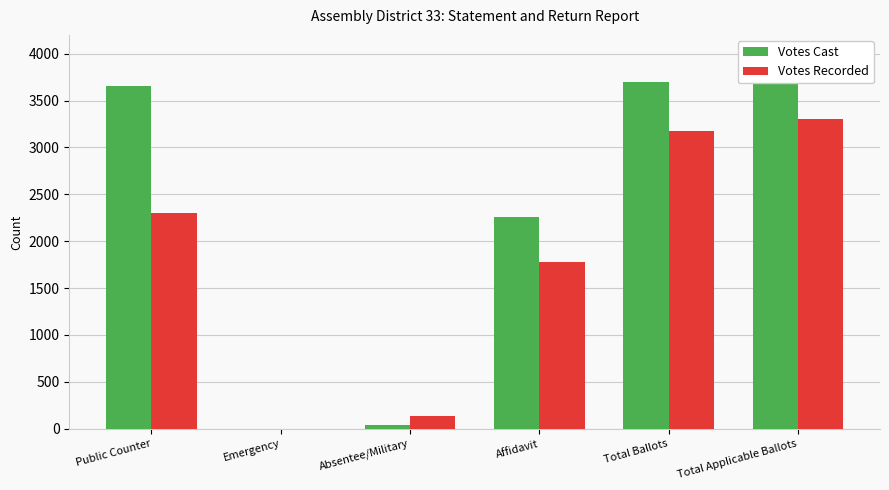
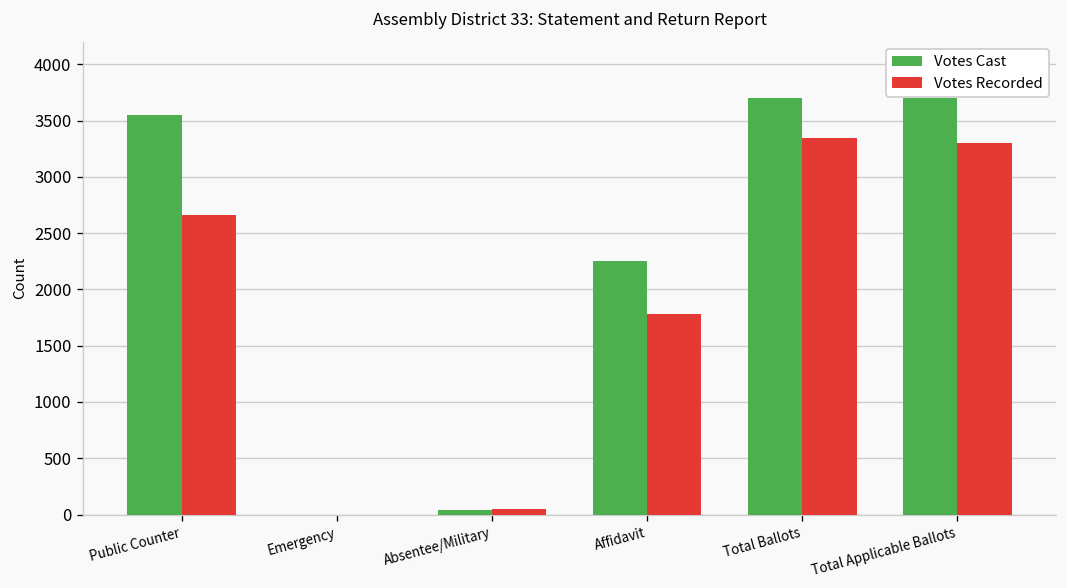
Votes Cast, Public Counter: 3700 -> 3600
Votes Recorded, Public Counter: 2300 -> 2700
Votes Recorded, Absentee/Military: 100 -> 0
Votes Recorded, Total Ballots: 3200 -> 3300
